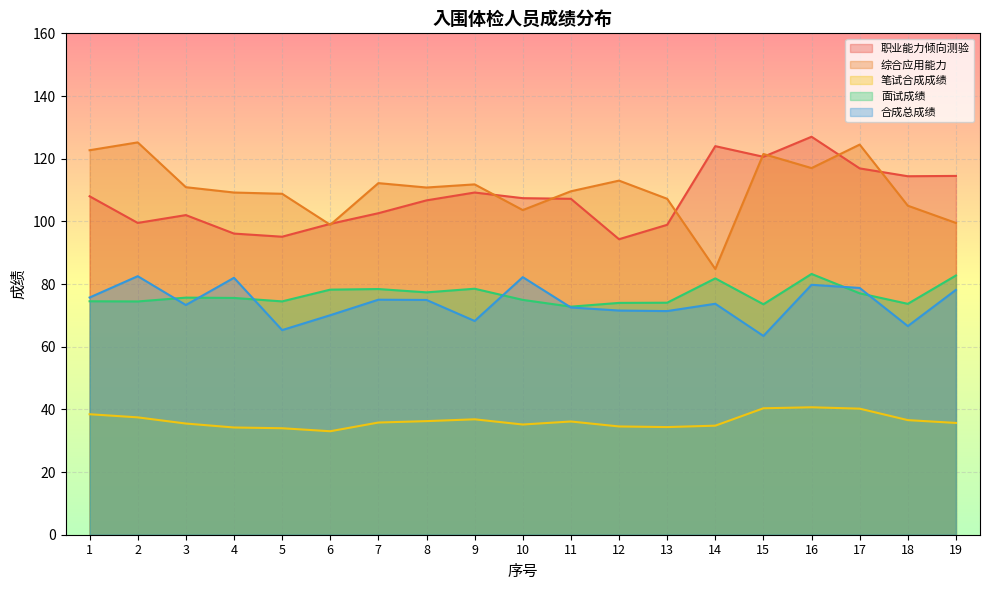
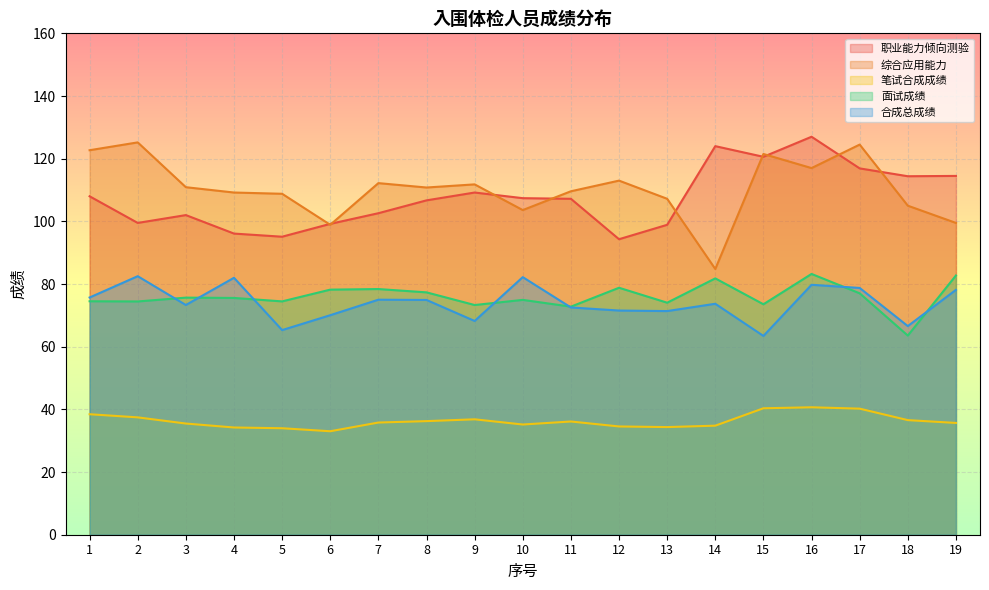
面试成绩, 9: 79 -> 73
面试成绩, 12: 74 -> 79
面试成绩, 18: 74 -> 64
